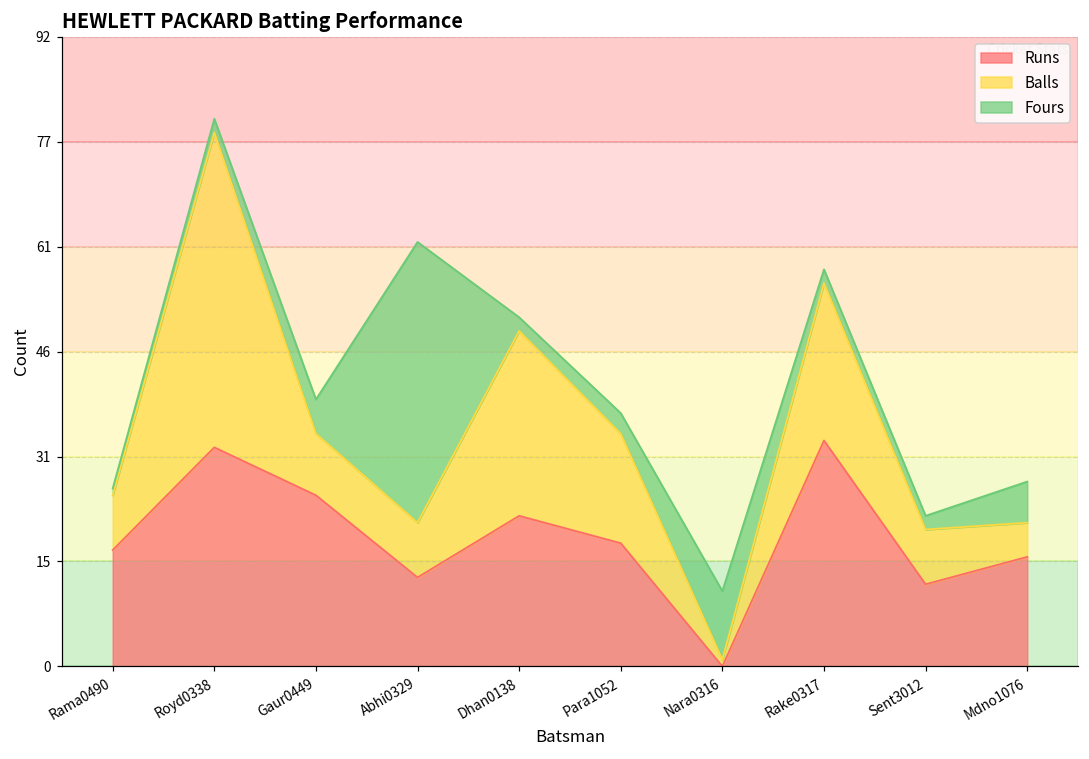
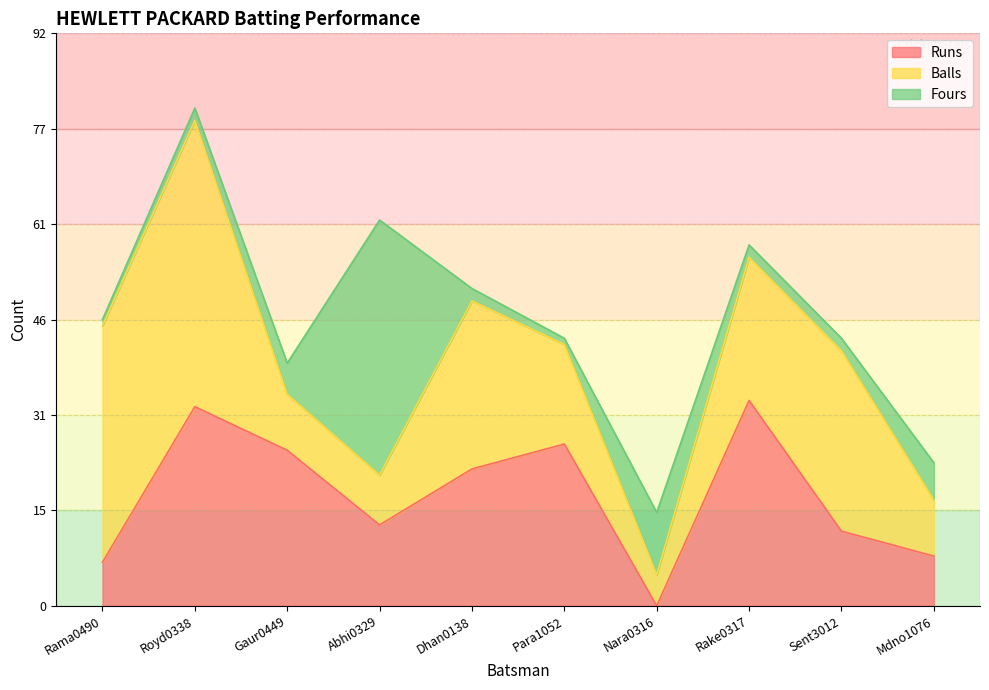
Runs, Rama0490: 17 -> 7
Balls, Rama0490: 8 -> 38
Runs, Para1052: 18 -> 26
Fours, Para1052: 3 -> 1
Balls, Nara0316: 1 -> 5
Balls, Sent3012: 8 -> 29
Runs, Mdno1076: 16 -> 8
Balls, Mdno1076: 5 -> 9
